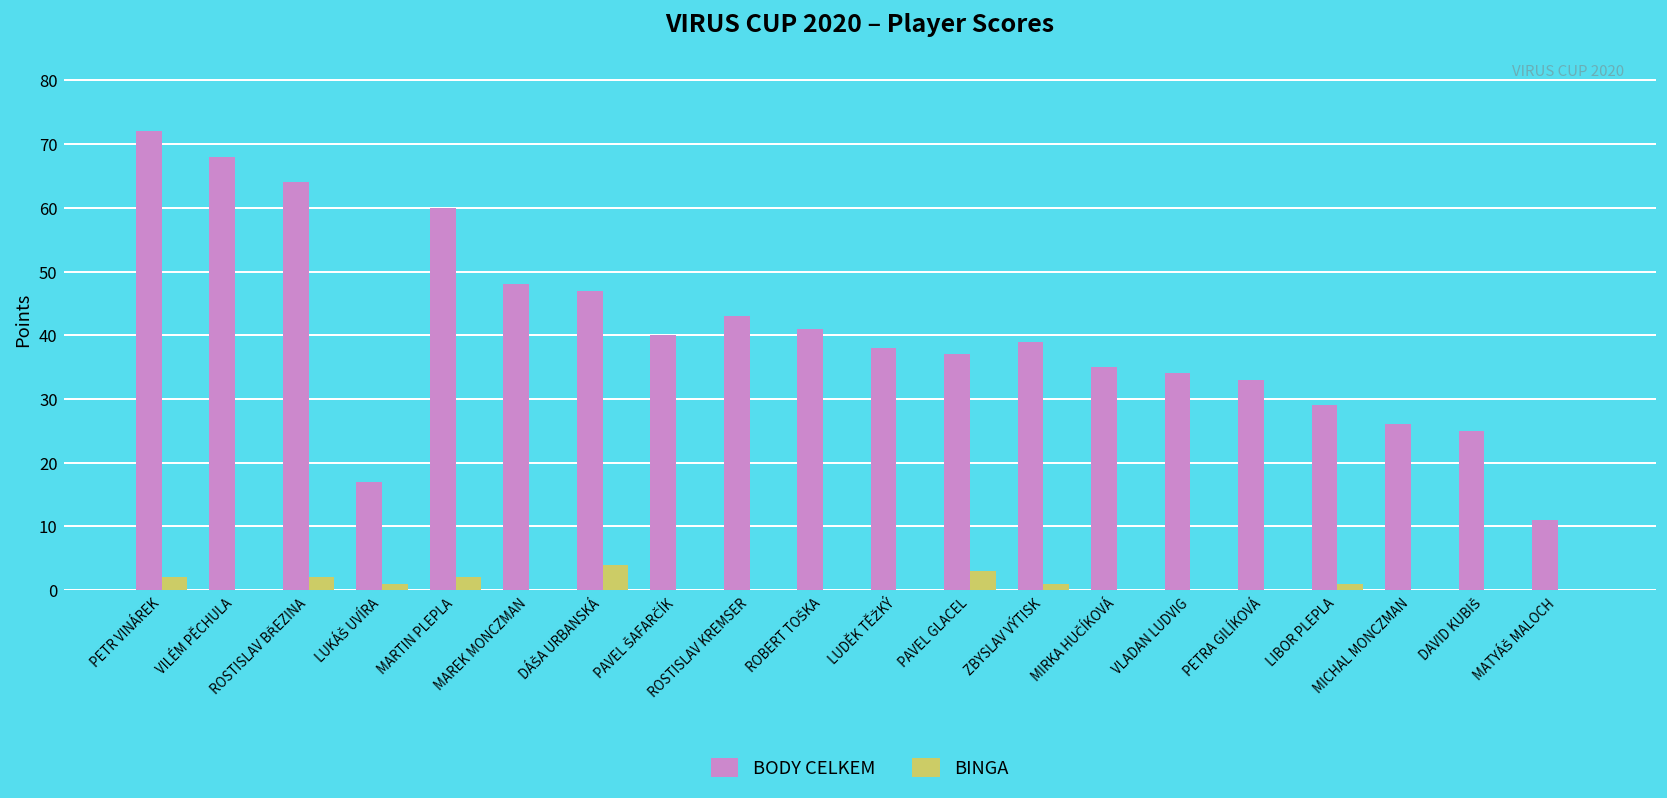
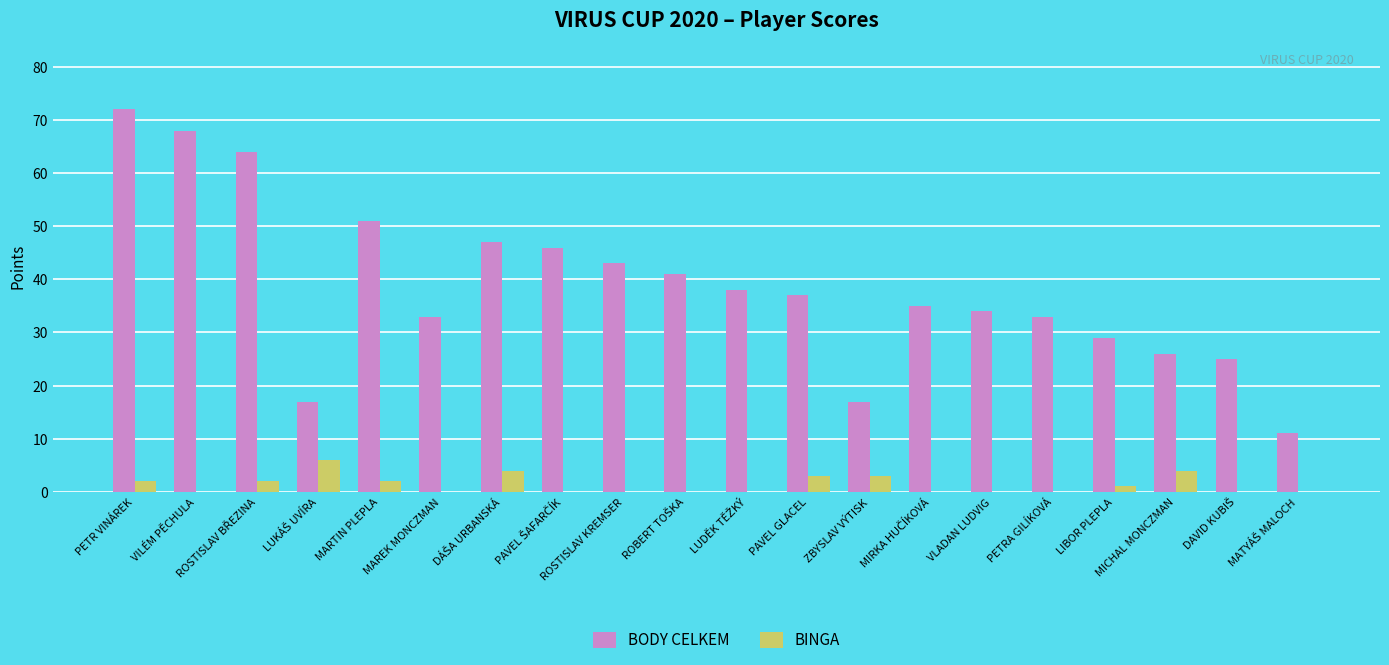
BINGA, LUKÁŠ UVÍRA: 1 -> 6
BODY CELKEM, MARTIN PLEPLA: 60 -> 51
BODY CELKEM, MAREK MONCZMAN: 48 -> 33
BODY CELKEM, PAVEL ŠAFARČÍK: 40 -> 46
BODY CELKEM, ZBYSLAV VÝTISK: 39 -> 17
BINGA, ZBYSLAV VÝTISK: 1 -> 3
BINGA, MICHAL MONCZMAN: 0 -> 4
